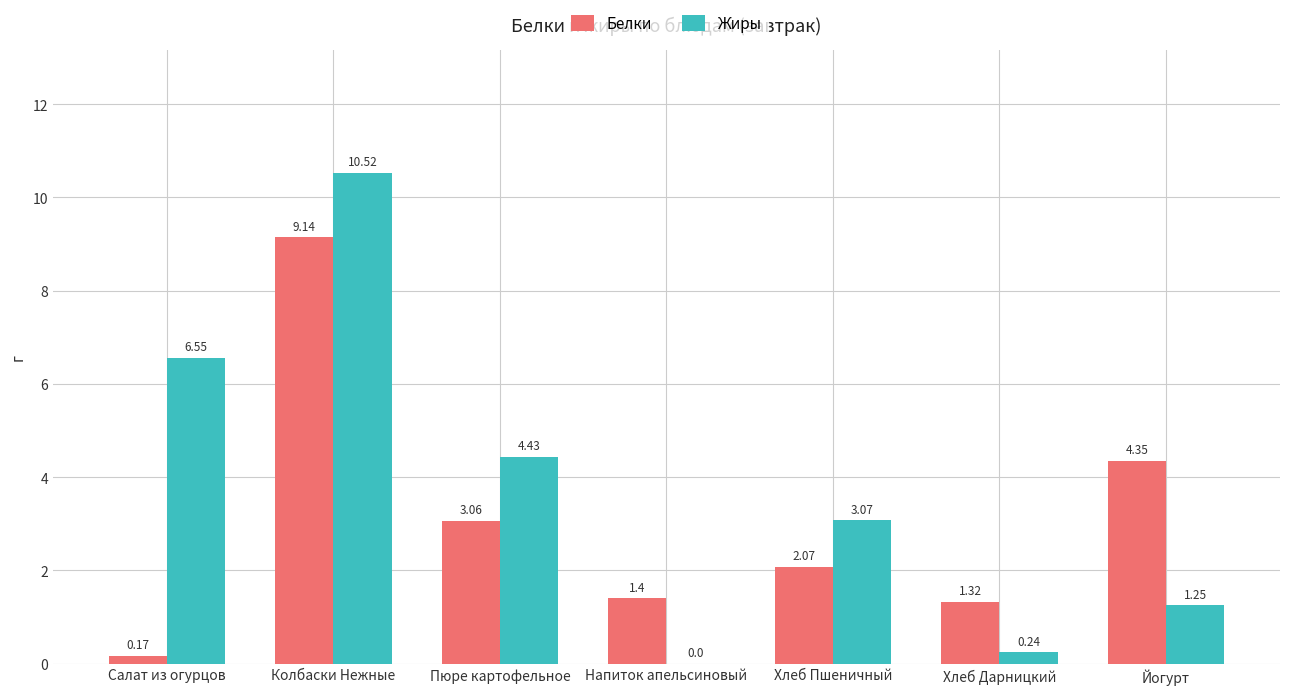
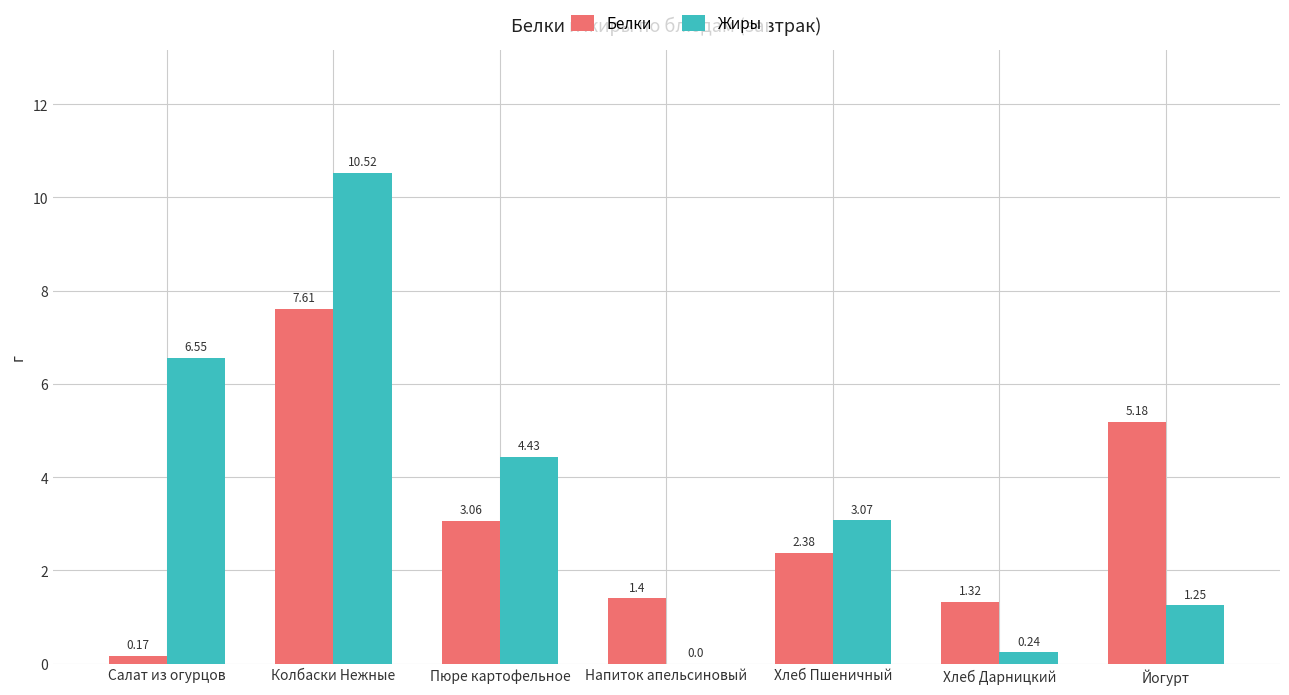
Белки, Колбаски Нежные: 9.14 -> 7.61
Белки, Хлеб Пшеничный: 2.07 -> 2.38
Белки, Йогурт: 4.35 -> 5.18
